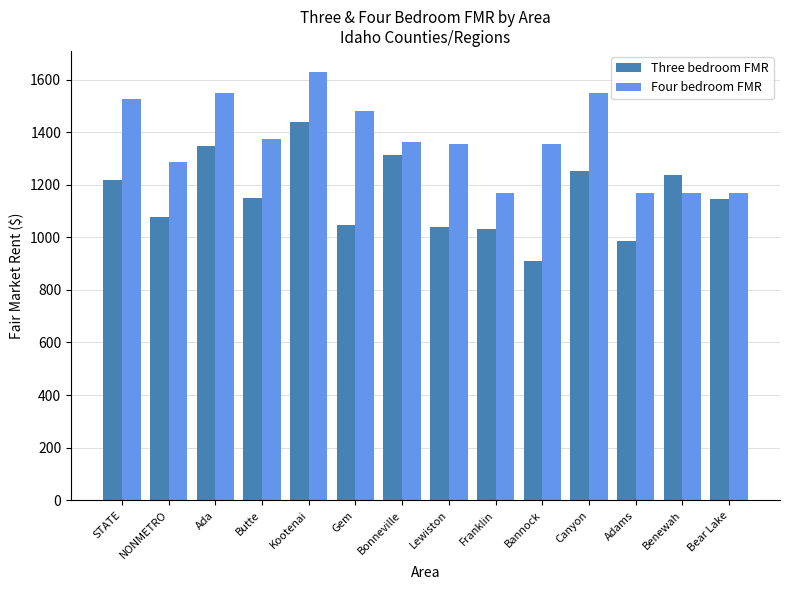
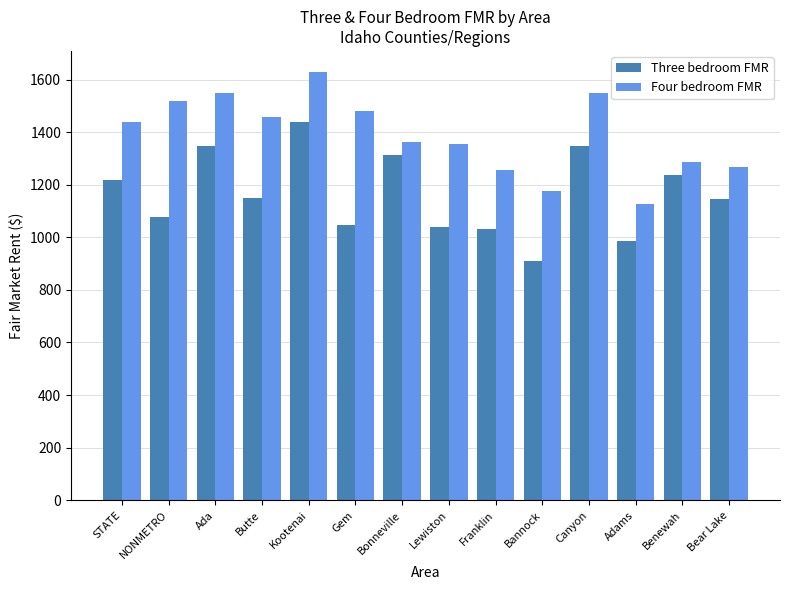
Four bedroom FMR, STATE: 1520 -> 1440
Four bedroom FMR, NONMETRO: 1290 -> 1520
Four bedroom FMR, Butte: 1380 -> 1460
Four bedroom FMR, Franklin: 1170 -> 1260
Four bedroom FMR, Bannock: 1350 -> 1180
Three bedroom FMR, Canyon: 1250 -> 1350
Four bedroom FMR, Adams: 1170 -> 1130
Four bedroom FMR, Benewah: 1170 -> 1290
Four bedroom FMR, Bear Lake: 1170 -> 1270
